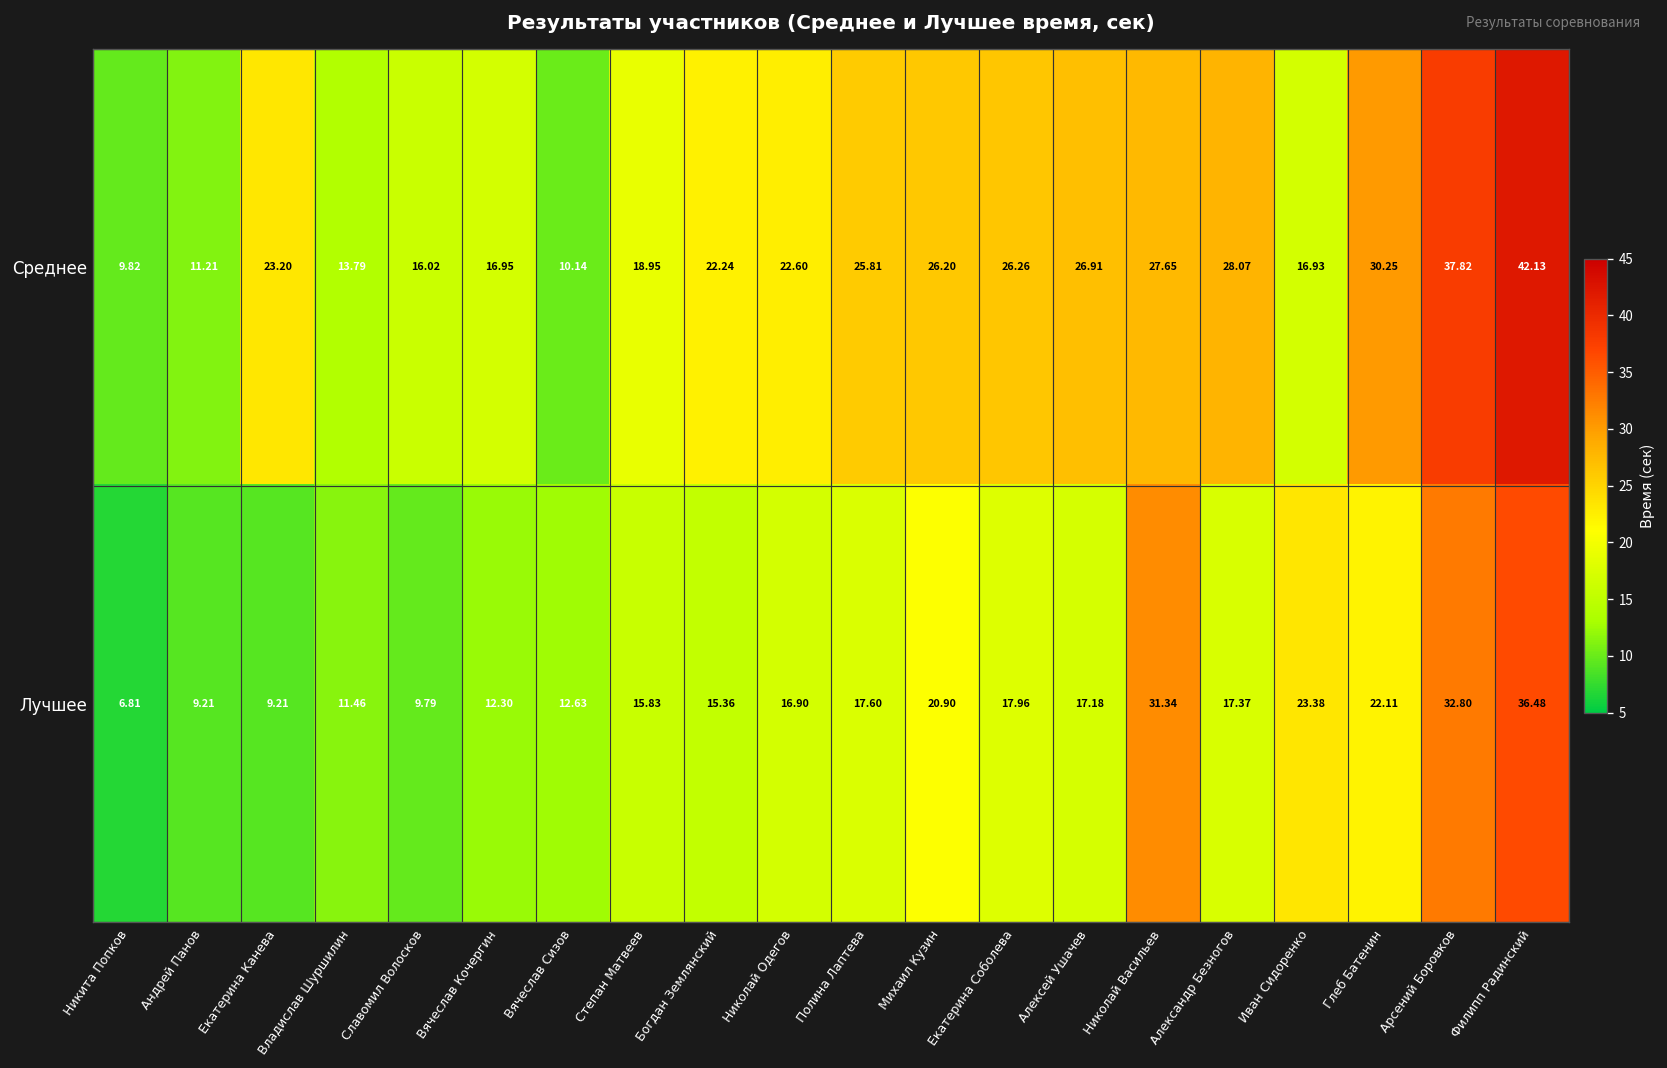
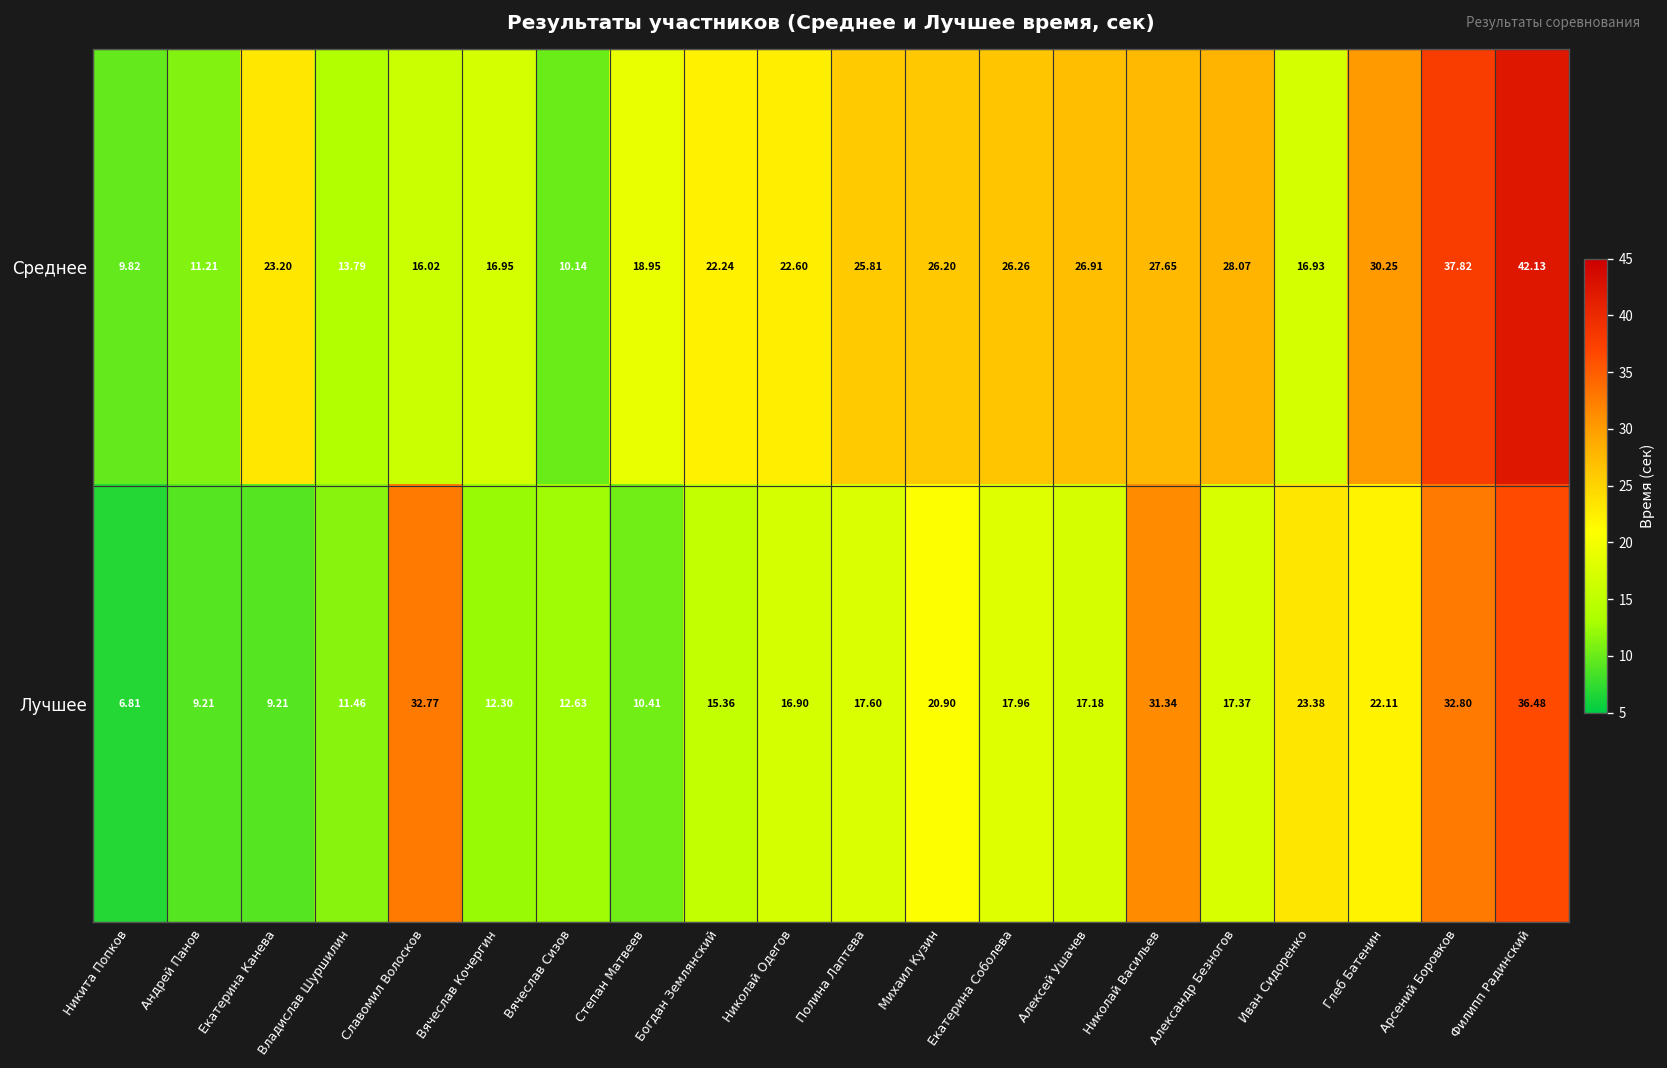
Лучшее, Славомил Волосков: 9.79 -> 32.77
Лучшее, Степан Матвеев: 15.83 -> 10.41
